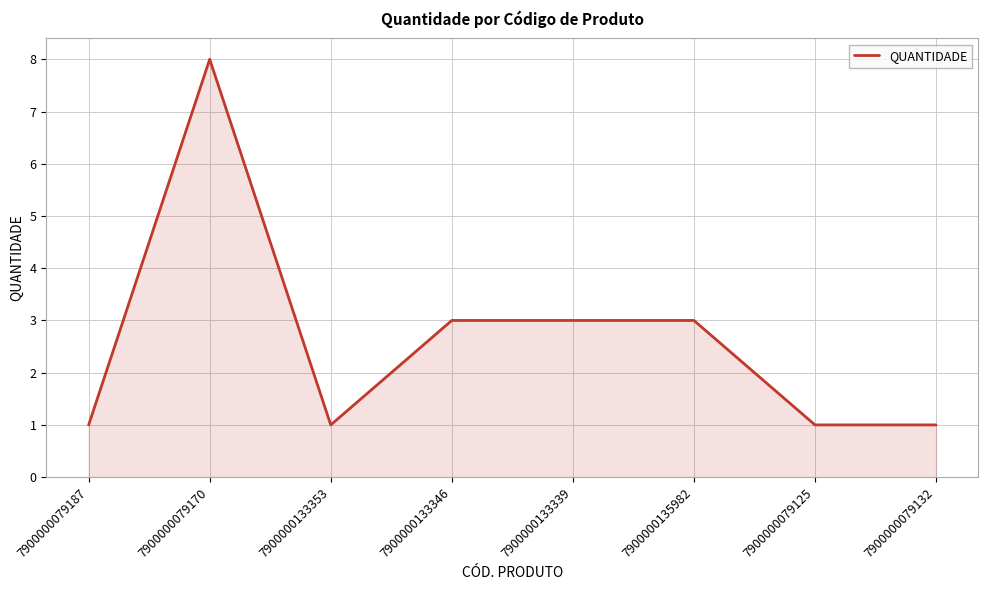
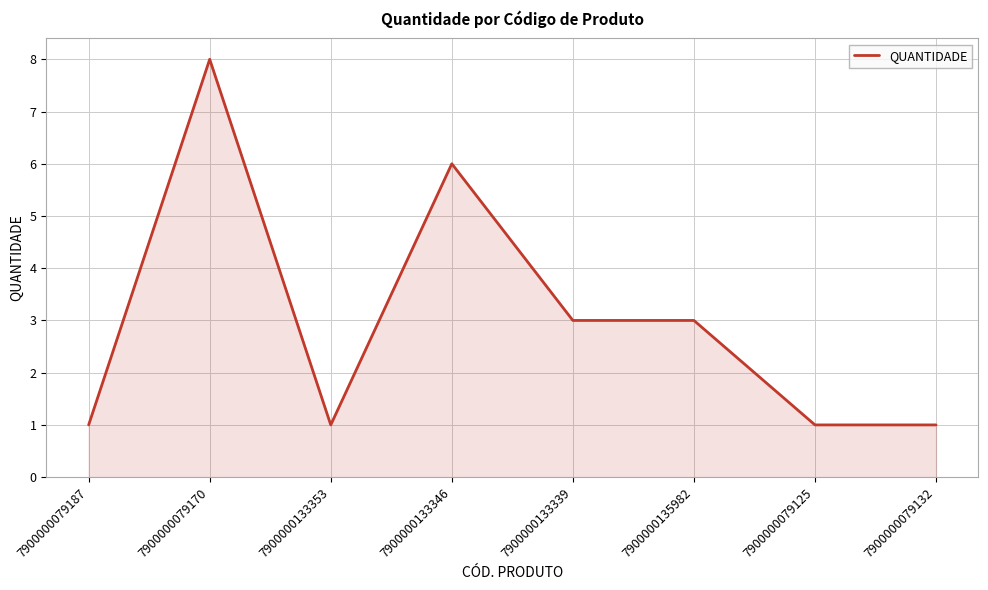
7900000133346: 3 -> 6
